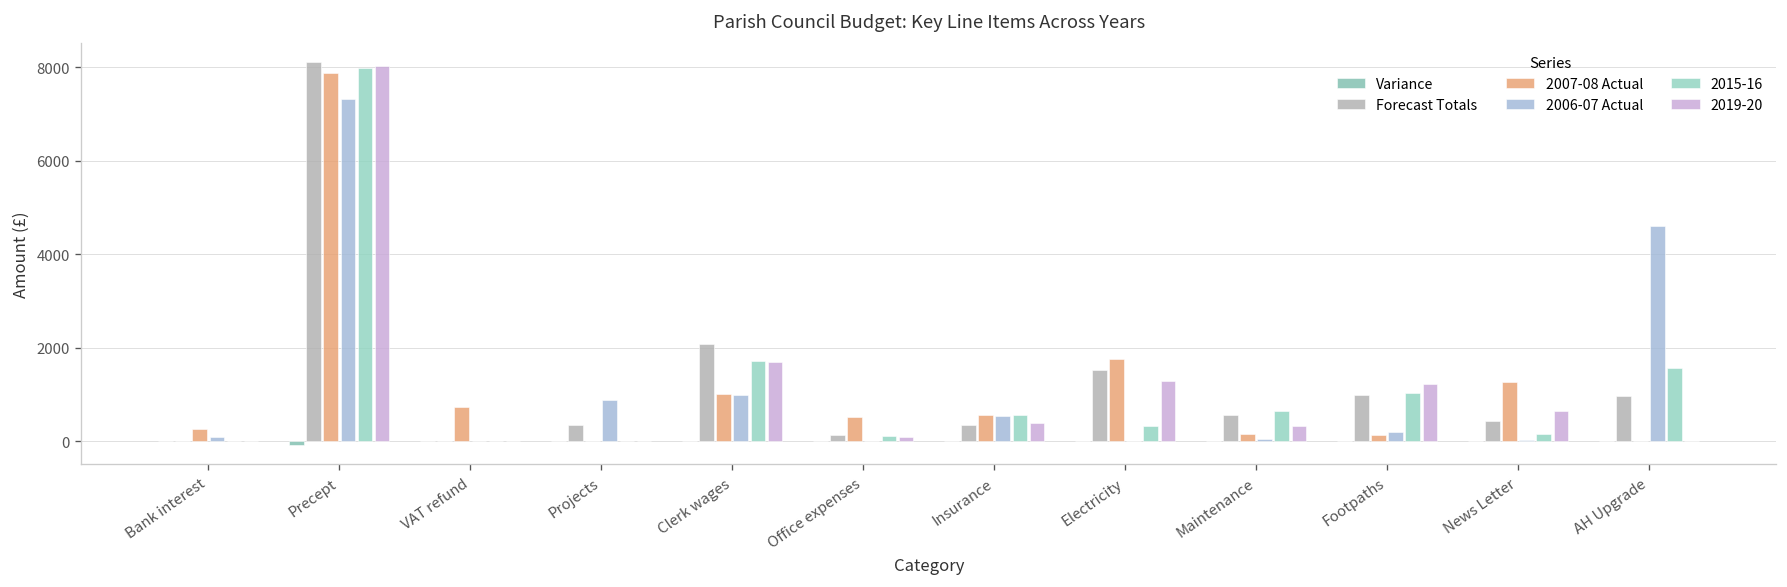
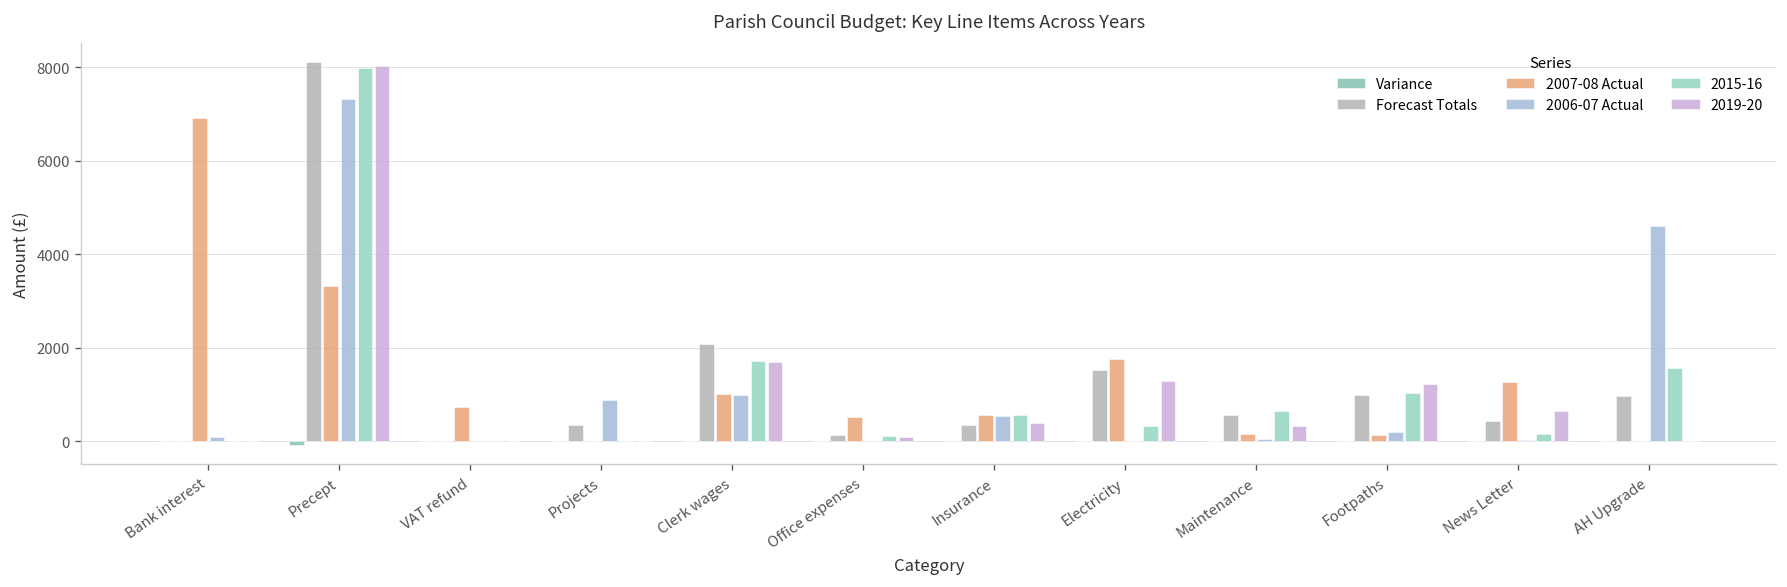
2007-08 Actual, Bank interest: 300 -> 6900
2007-08 Actual, Precept: 7900 -> 3300
